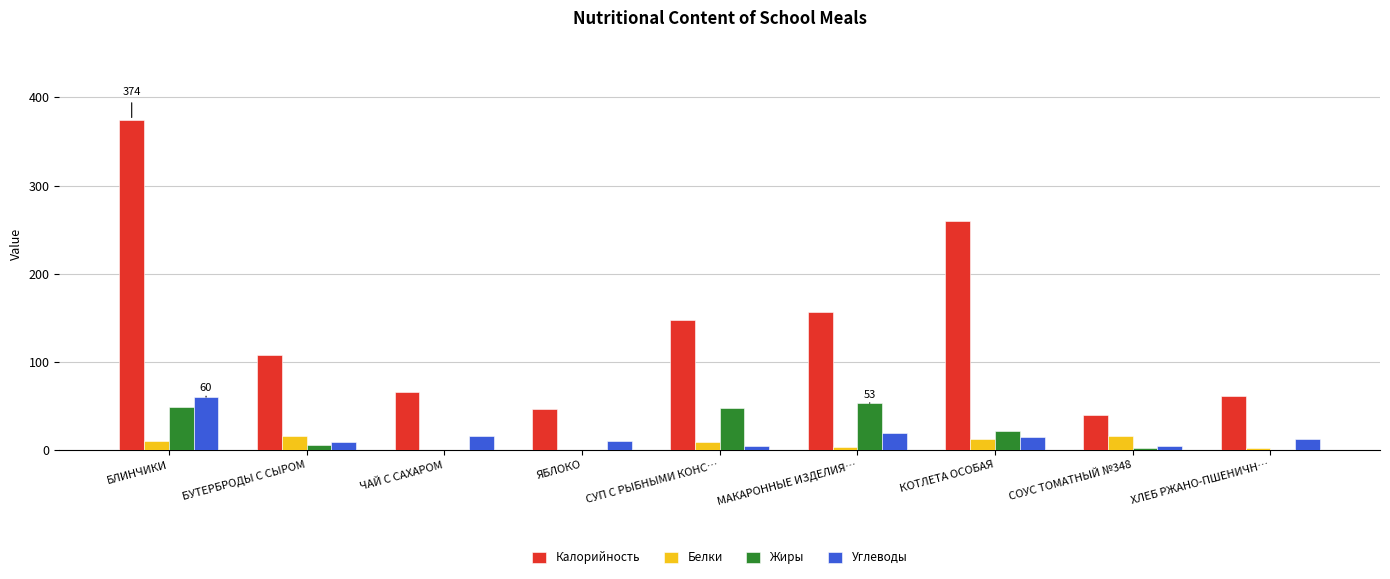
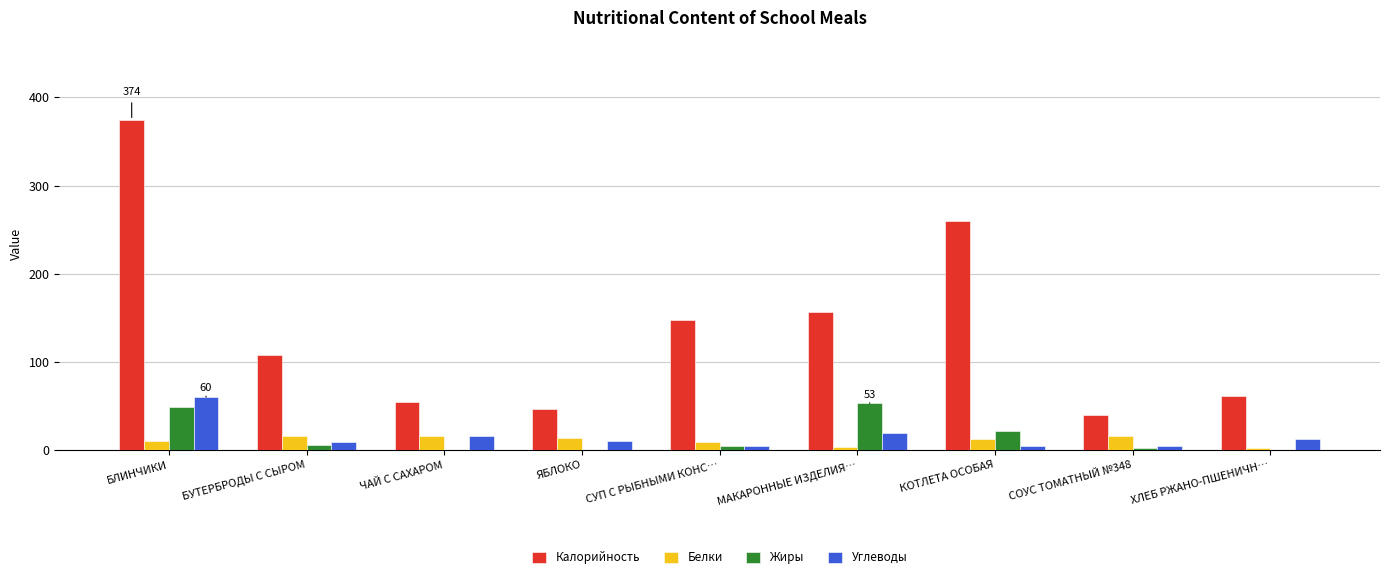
Калорийность, ЧАЙ С САХАРОМ: 70 -> 50
Белки, ЧАЙ С САХАРОМ: 0 -> 20
Белки, ЯБЛОКО: 0 -> 10
Жиры, СУП С РЫБНЫМИ КОНС…: 50 -> 10
Углеводы, КОТЛЕТА ОСОБАЯ: 20 -> 10
